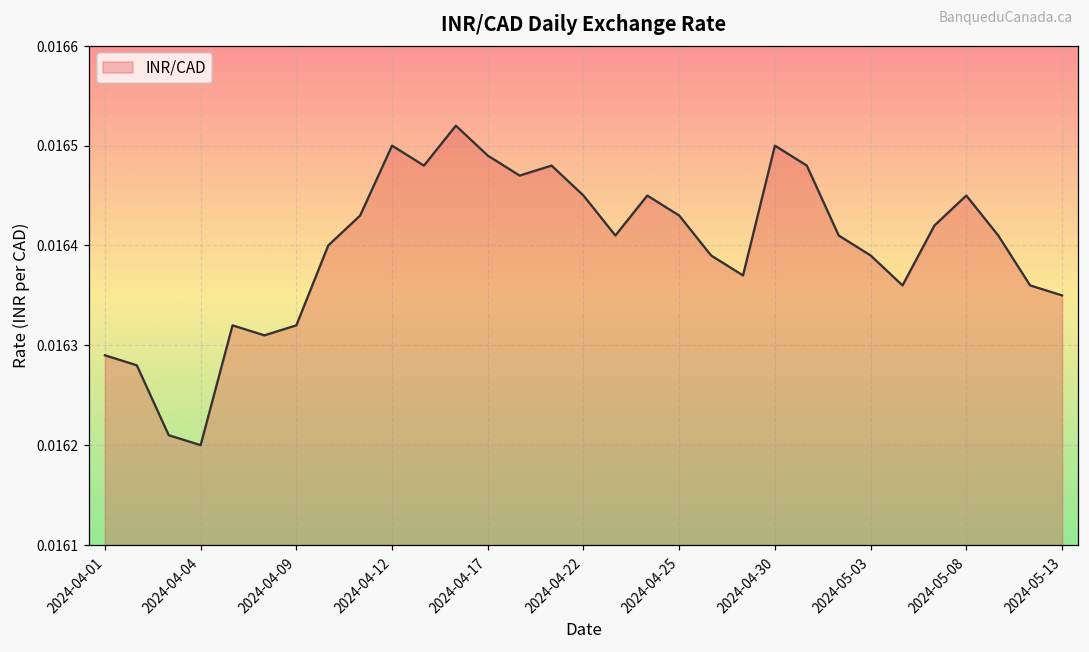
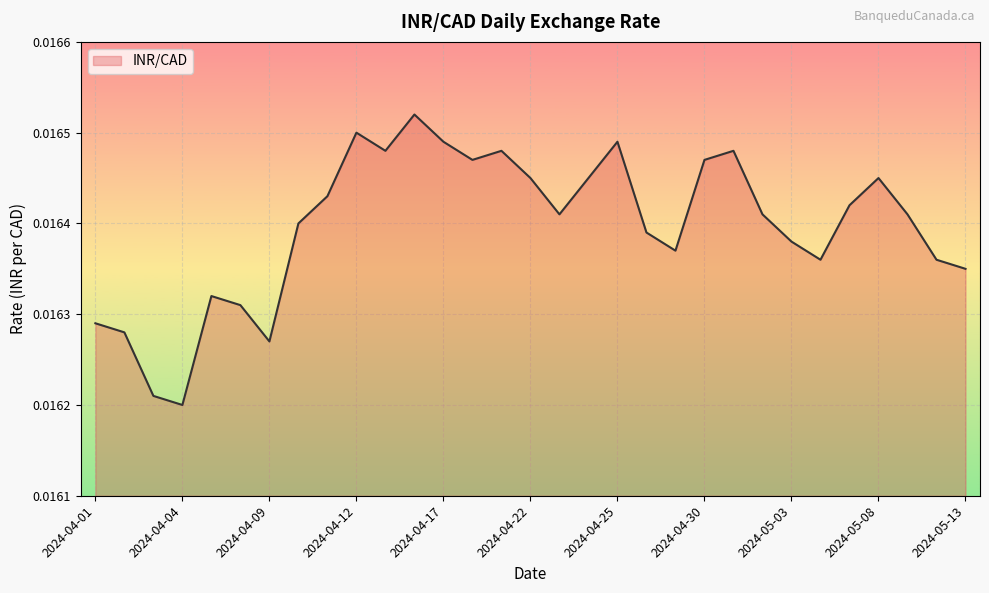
2024-04-09: 0.01632 -> 0.01627
2024-04-25: 0.01643 -> 0.01649
2024-04-30: 0.01650 -> 0.01647
2024-05-03: 0.01639 -> 0.01638
